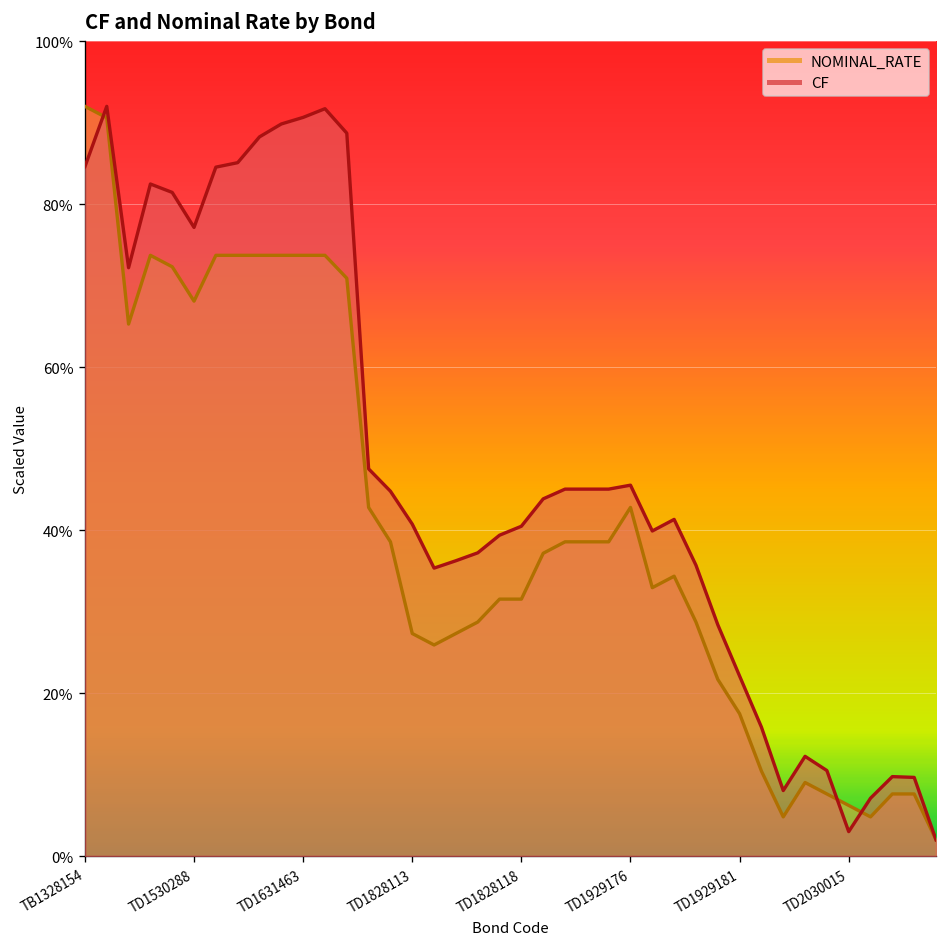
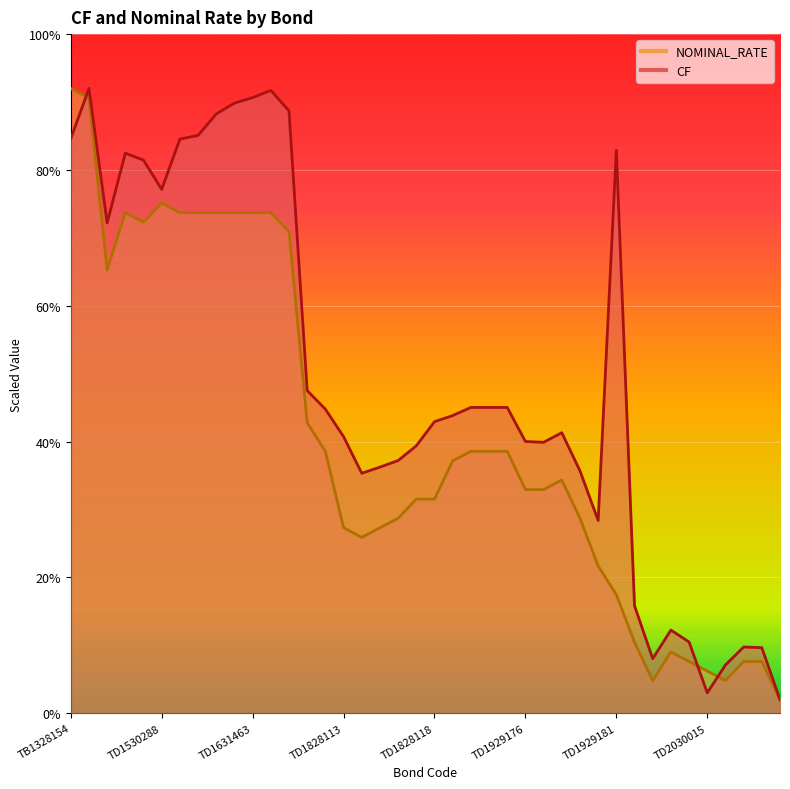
NOMINAL_RATE, TD1530288: 68% -> 75%
CF, TD1828118: 40% -> 43%
NOMINAL_RATE, TD1929176: 43% -> 33%
CF, TD1929176: 46% -> 40%
CF, TD1929181: 22% -> 83%
